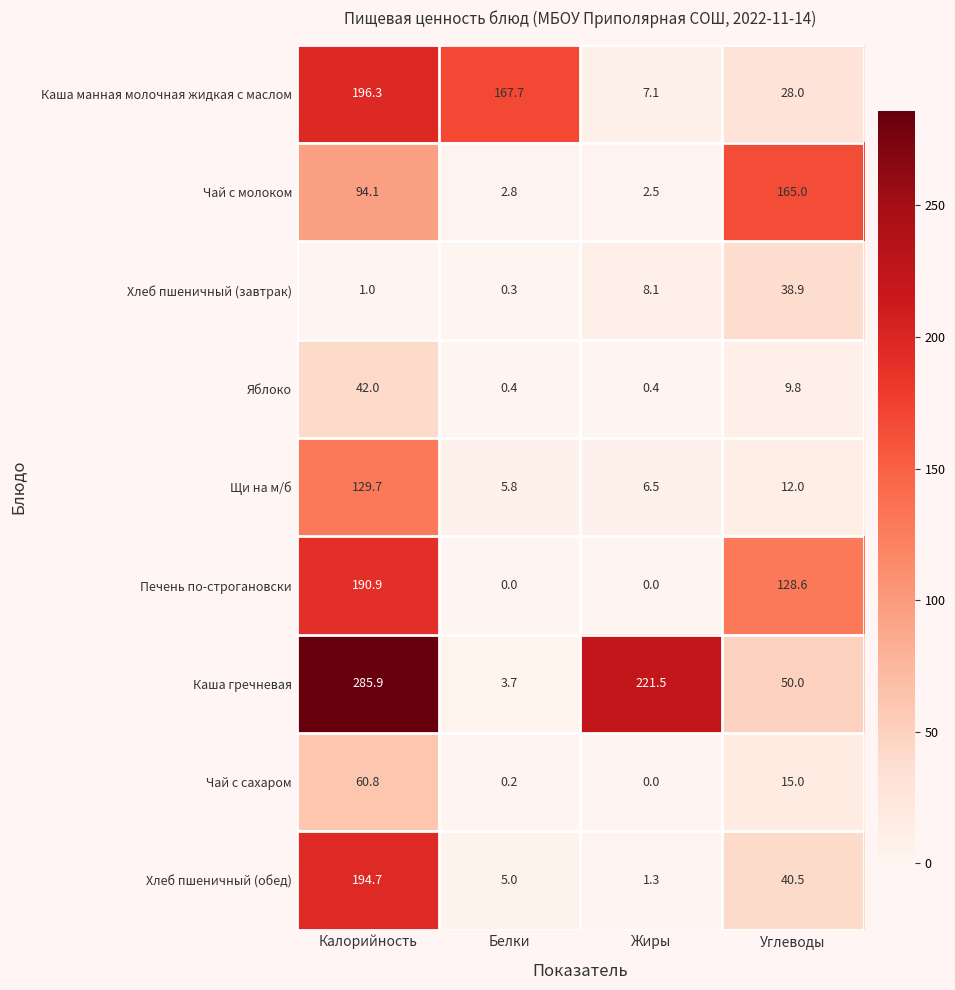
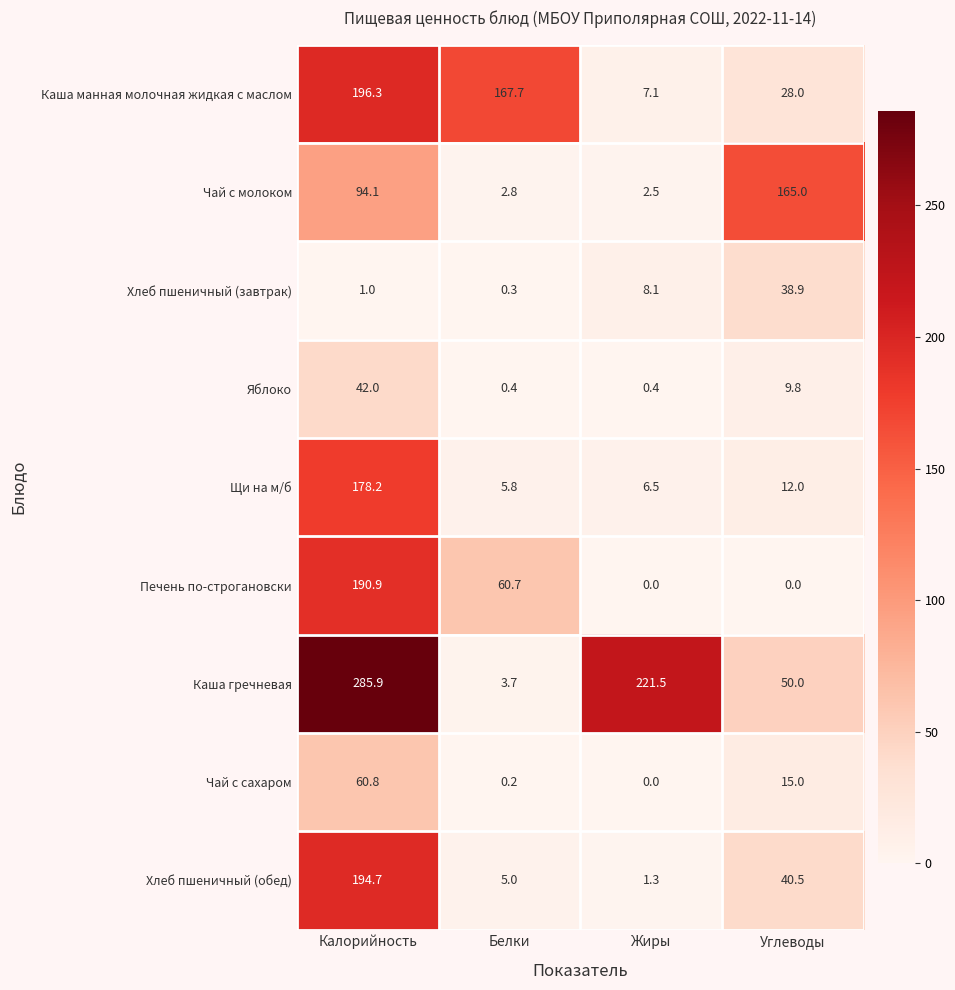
Щи на м/б, Калорийность: 129.7 -> 178.2
Печень по-строгановски, Белки: 0.0 -> 60.7
Печень по-строгановски, Углеводы: 128.6 -> 0.0
